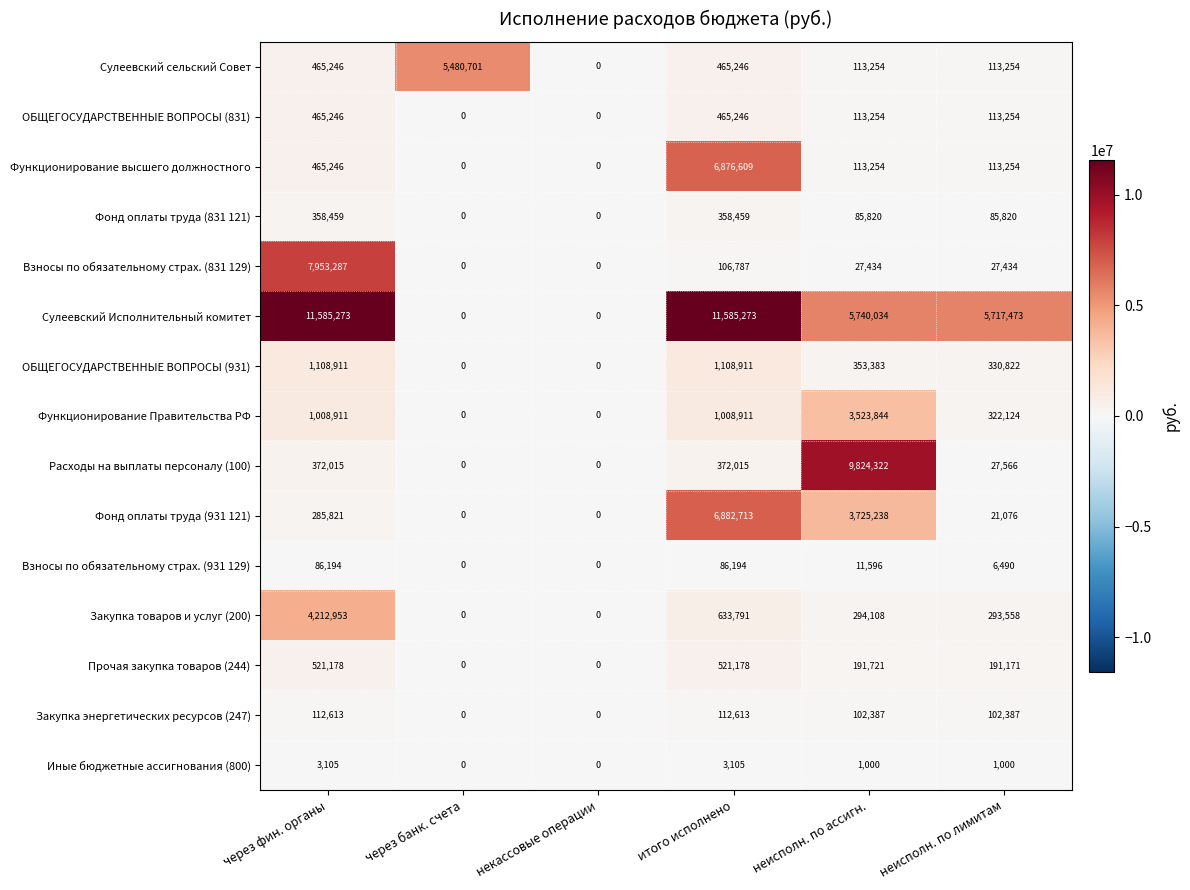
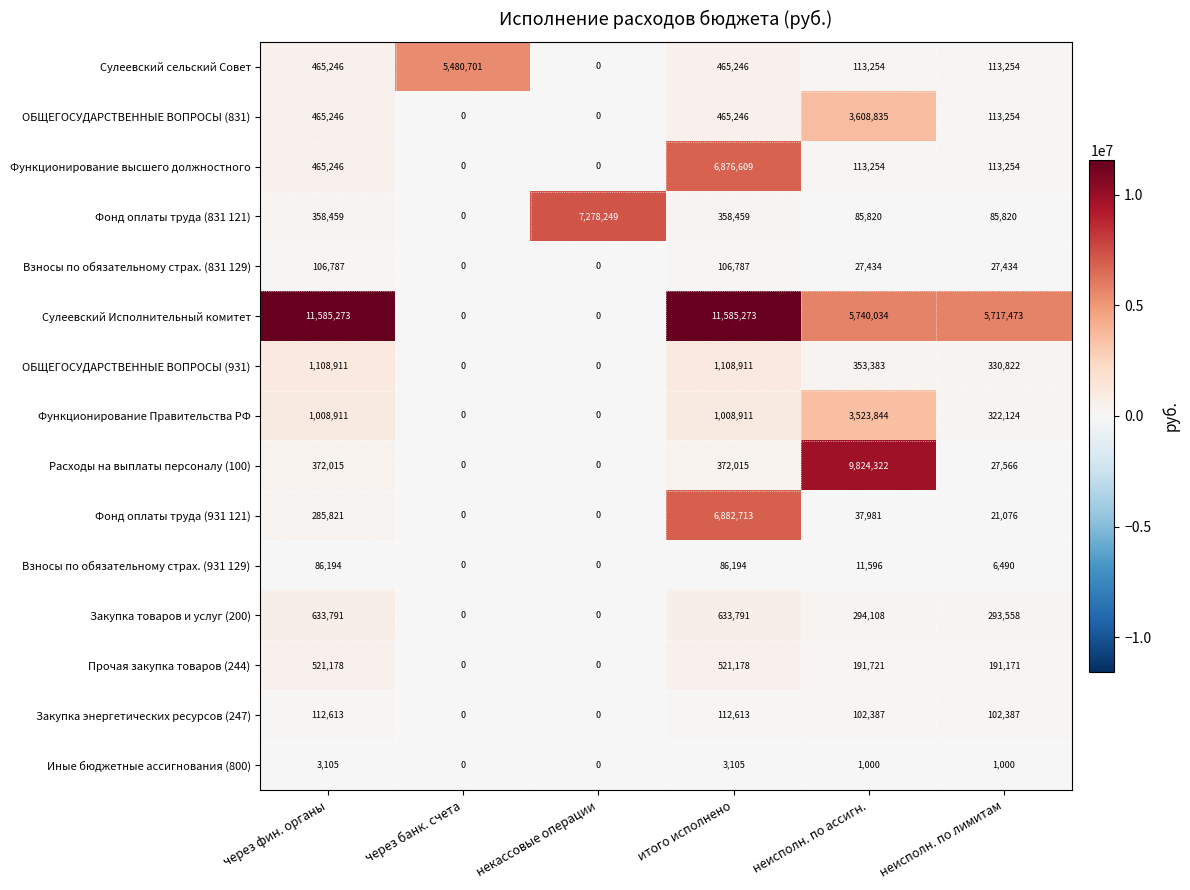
ОБЩЕГОСУДАРСТВЕННЫЕ ВОПРОСЫ (831), неисполн. по ассигн.: 113,254 -> 3,608,835
Фонд оплаты труда (831 121), некассовые операции: 0 -> 7,278,249
Взносы по обязательному страх. (831 129), через фин. органы: 7,953,287 -> 106,787
Фонд оплаты труда (931 121), неисполн. по ассигн.: 3,725,238 -> 37,981
Закупка товаров и услуг (200), через фин. органы: 4,212,953 -> 633,791
